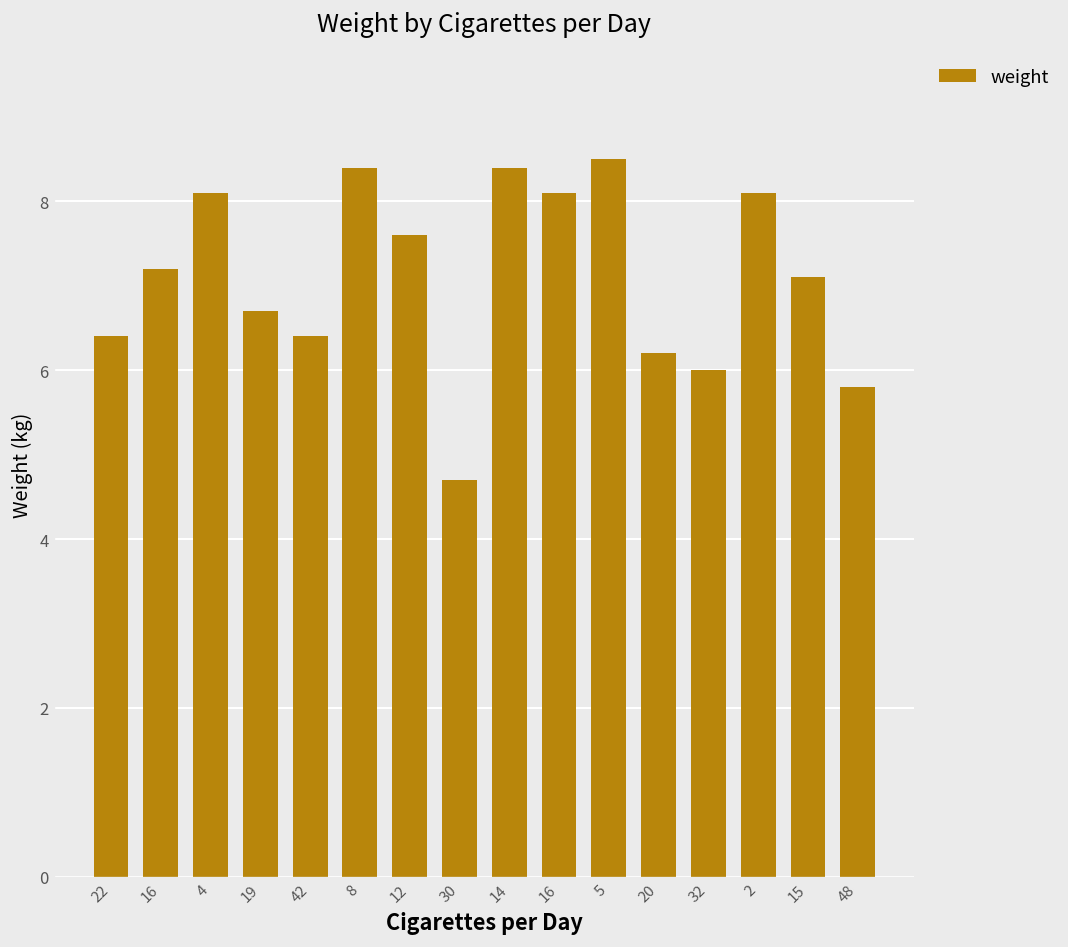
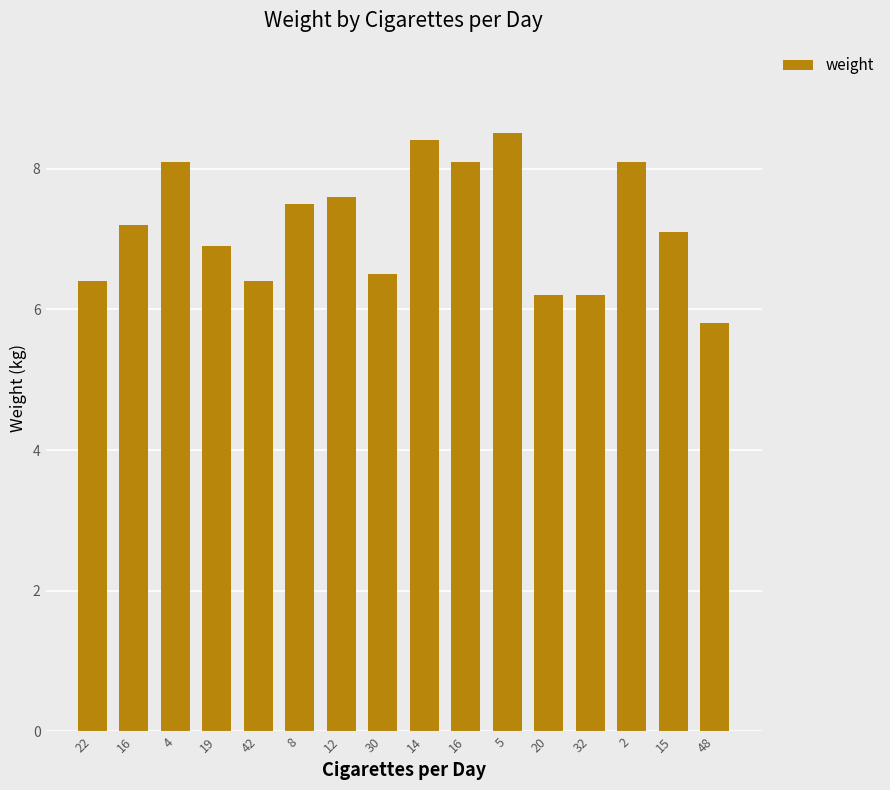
19: 6.7 -> 6.9
8: 8.4 -> 7.5
30: 4.7 -> 6.5
32: 6.0 -> 6.2
